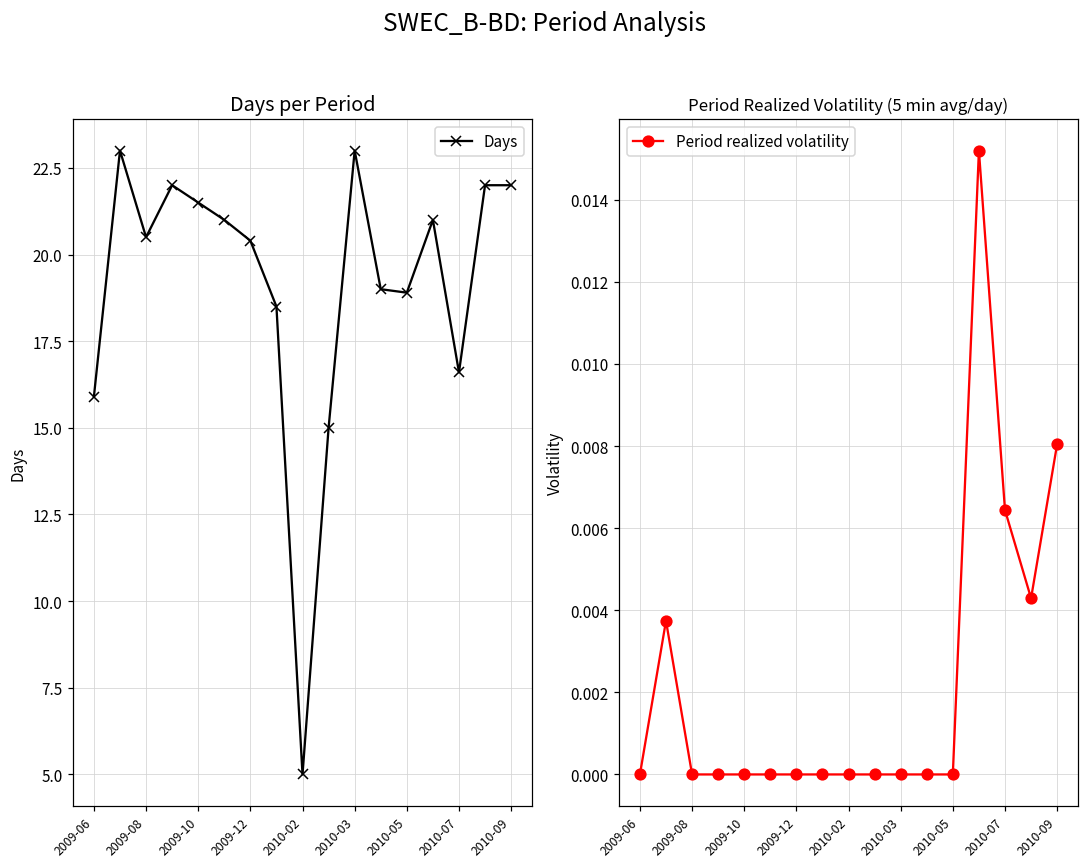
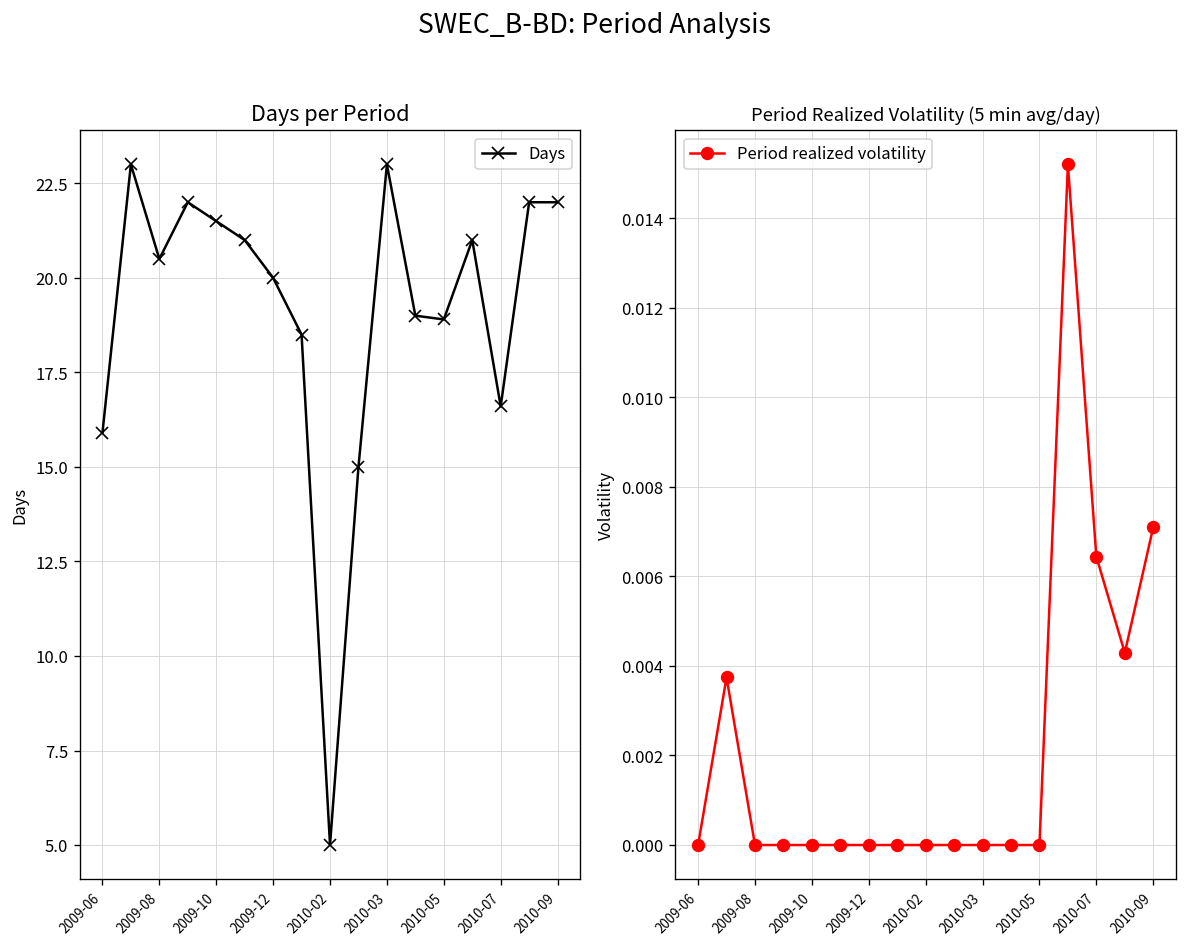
Days per Period, 2009-12: 20.4 -> 20.0
Period Realized Volatility (5 min avg/day), 2010-09: 0.0080 -> 0.0071
